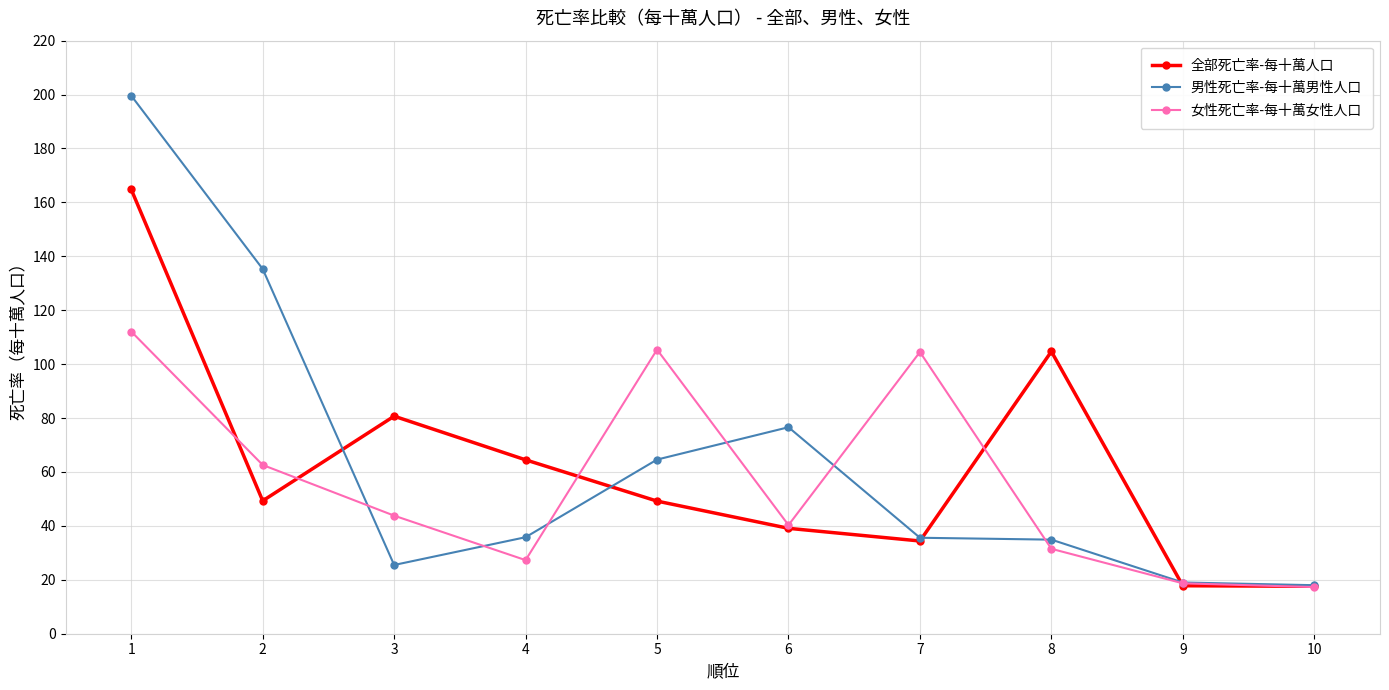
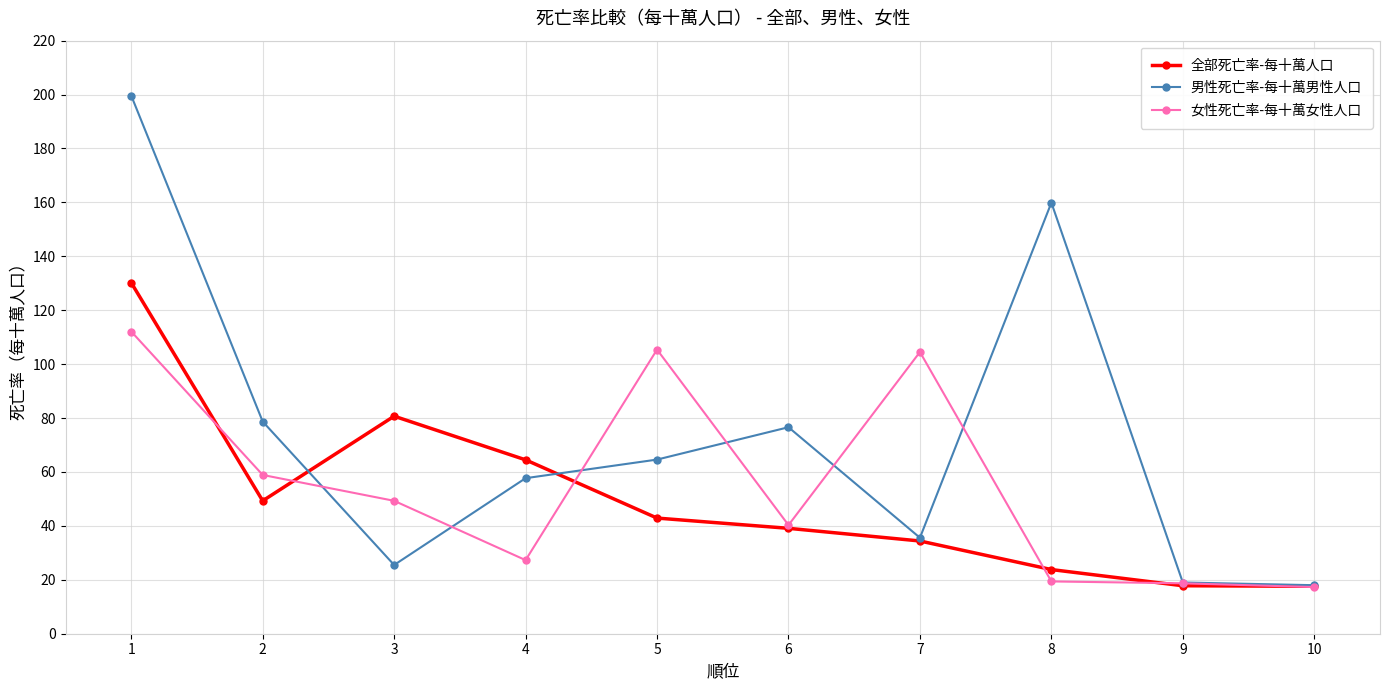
全部死亡率-每十萬人口, 1: 165 -> 130
男性死亡率-每十萬男性人口, 2: 135 -> 79
女性死亡率-每十萬女性人口, 2: 63 -> 59
女性死亡率-每十萬女性人口, 3: 44 -> 49
男性死亡率-每十萬男性人口, 4: 36 -> 58
全部死亡率-每十萬人口, 5: 49 -> 43
全部死亡率-每十萬人口, 8: 105 -> 24
男性死亡率-每十萬男性人口, 8: 35 -> 160
女性死亡率-每十萬女性人口, 8: 32 -> 19
